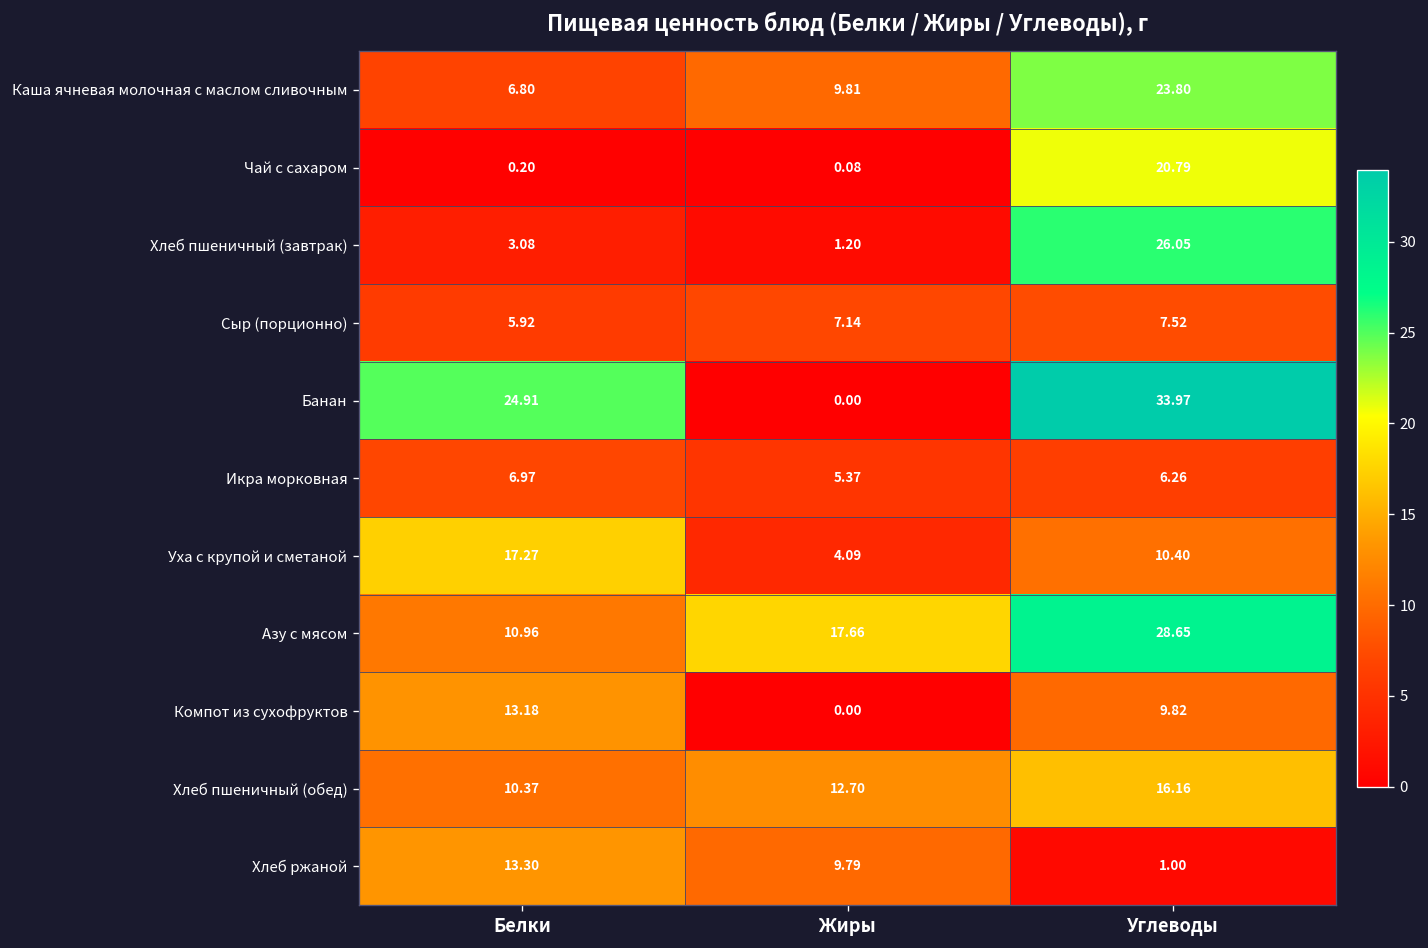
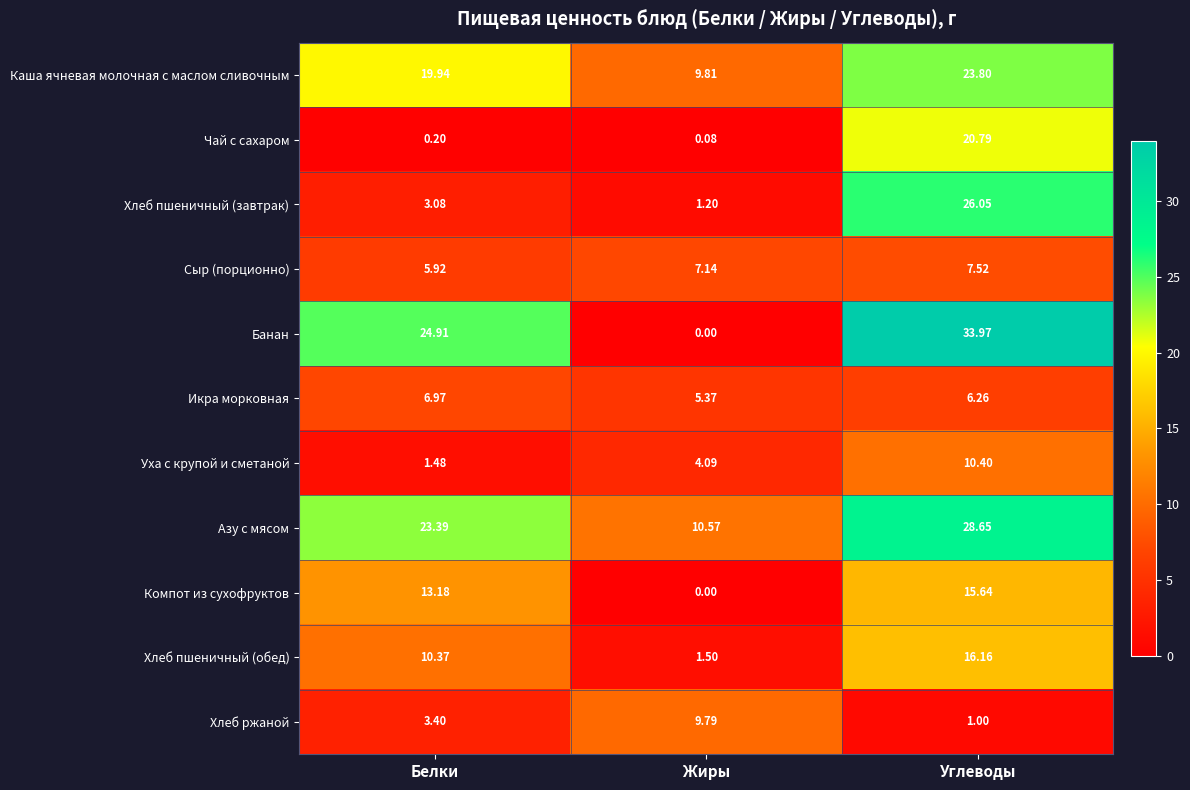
Каша ячневая молочная с маслом сливочным, Белки: 6.80 -> 19.94
Уха с крупой и сметаной, Белки: 17.27 -> 1.48
Азу с мясом, Белки: 10.96 -> 23.39
Азу с мясом, Жиры: 17.66 -> 10.57
Компот из сухофруктов, Углеводы: 9.82 -> 15.64
Хлеб пшеничный (обед), Жиры: 12.70 -> 1.50
Хлеб ржаной, Белки: 13.30 -> 3.40
